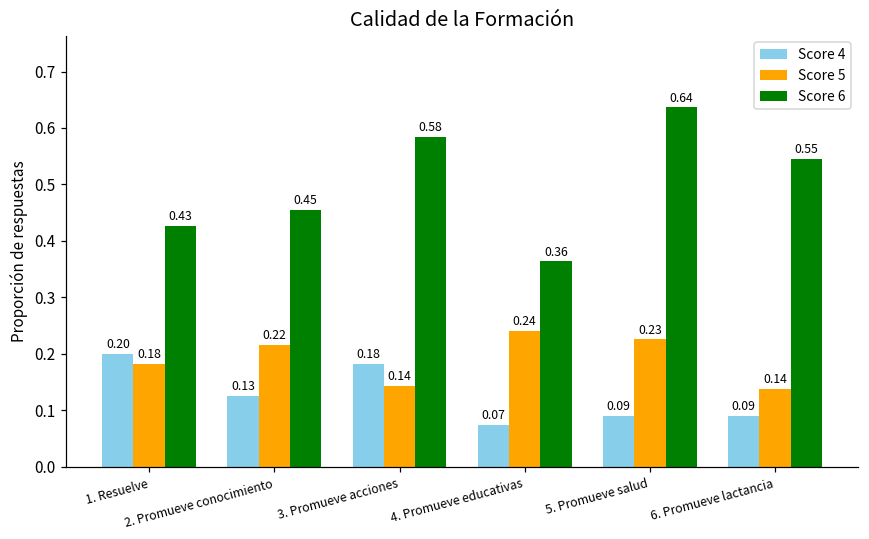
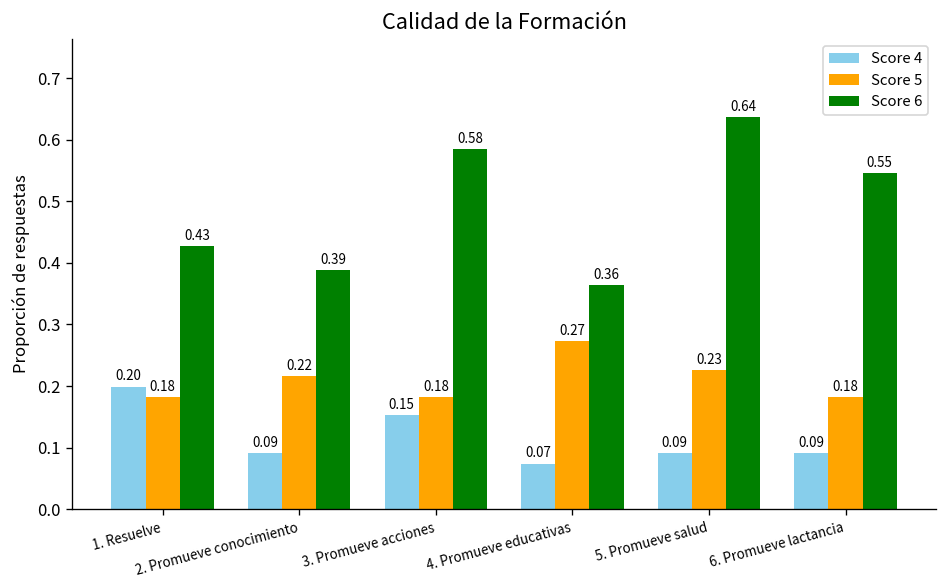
Score 4, 2. Promueve conocimiento: 0.13 -> 0.09
Score 6, 2. Promueve conocimiento: 0.45 -> 0.39
Score 4, 3. Promueve acciones: 0.18 -> 0.15
Score 5, 3. Promueve acciones: 0.14 -> 0.18
Score 5, 4. Promueve educativas: 0.24 -> 0.27
Score 5, 6. Promueve lactancia: 0.14 -> 0.18
